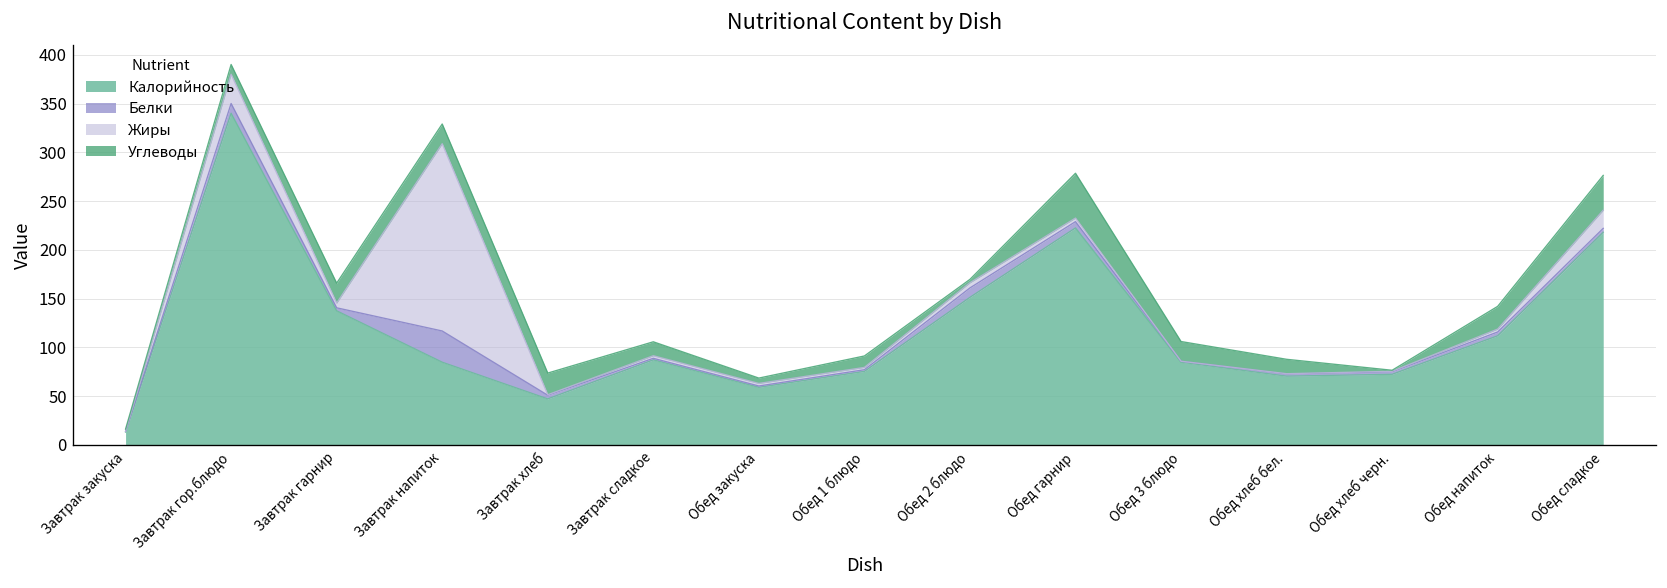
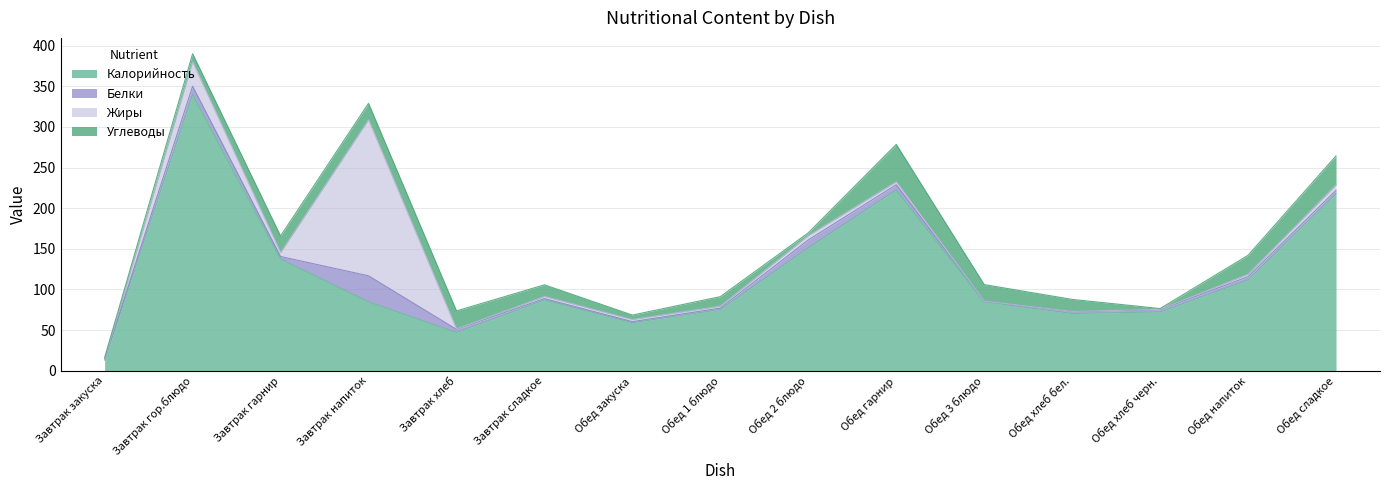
Жиры, Обед сладкое: 20 -> 10
